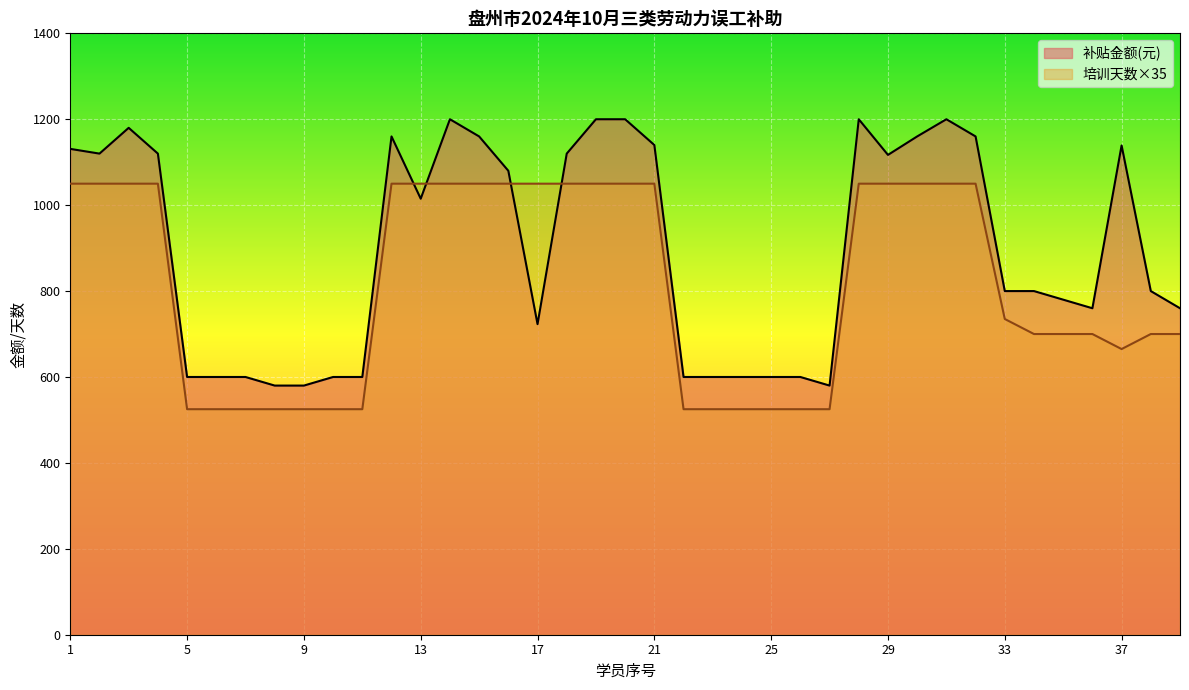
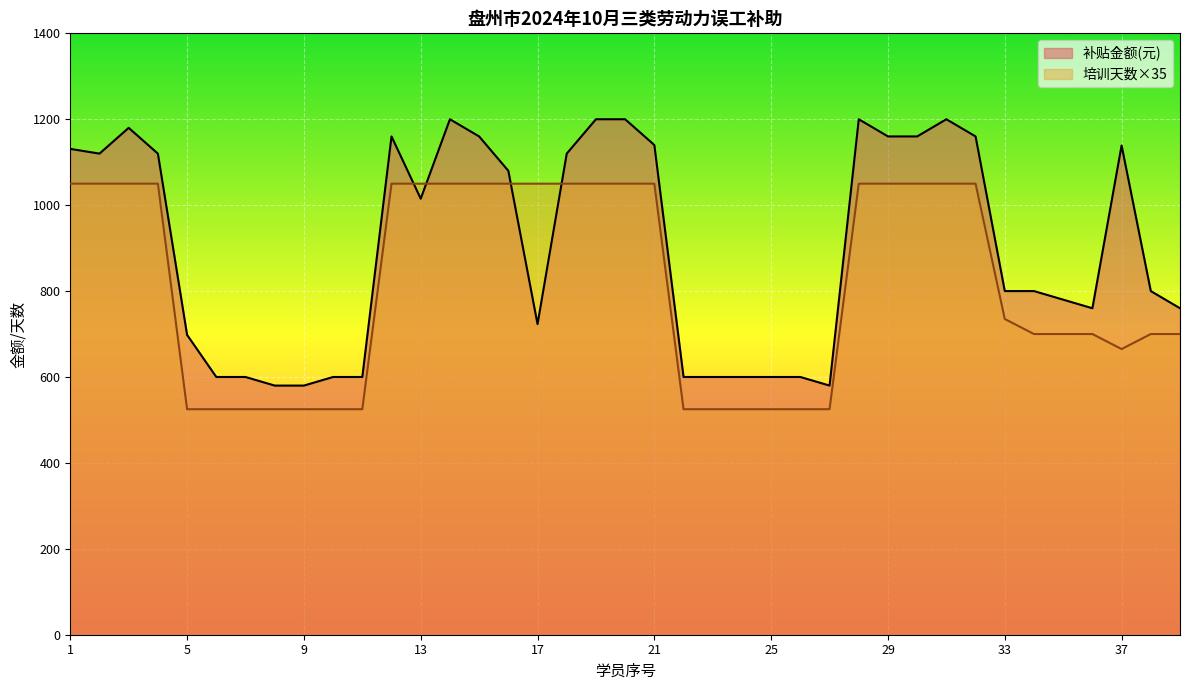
补贴金额(元), 5: 600 -> 700
补贴金额(元), 29: 1120 -> 1160
